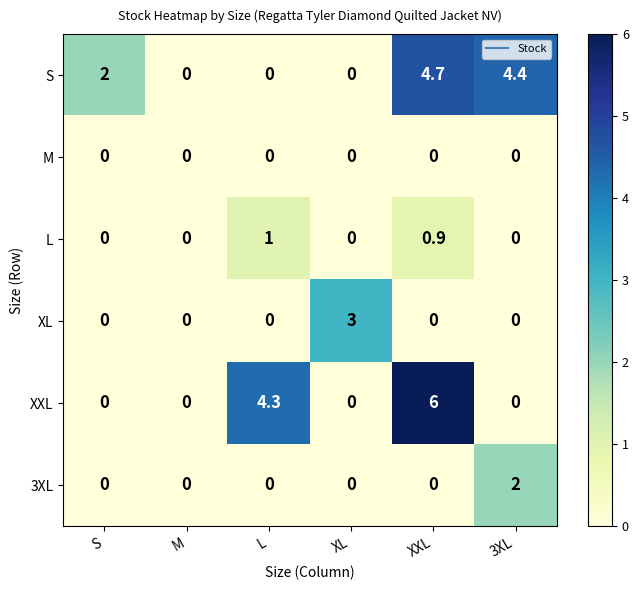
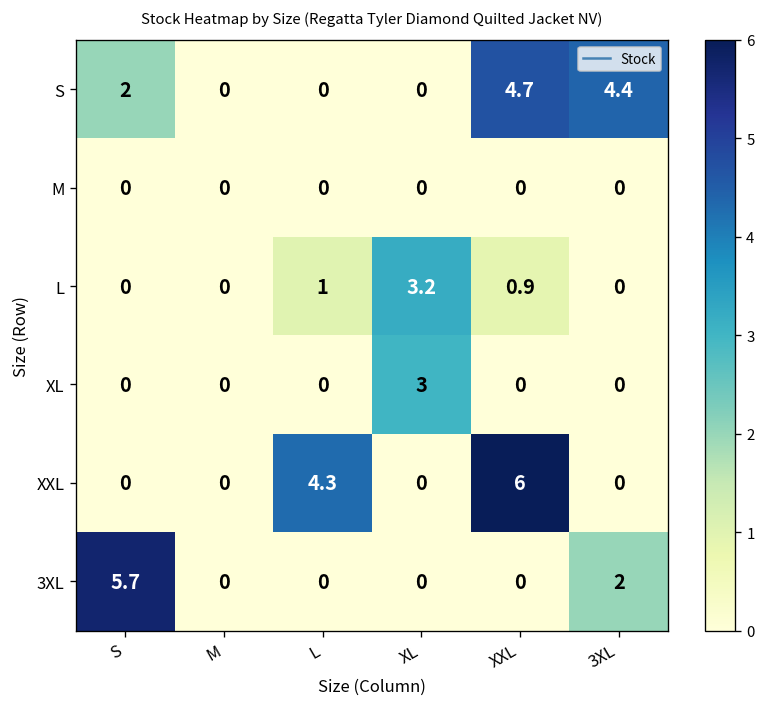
L, XL: 0 -> 3.2
3XL, S: 0 -> 5.7
